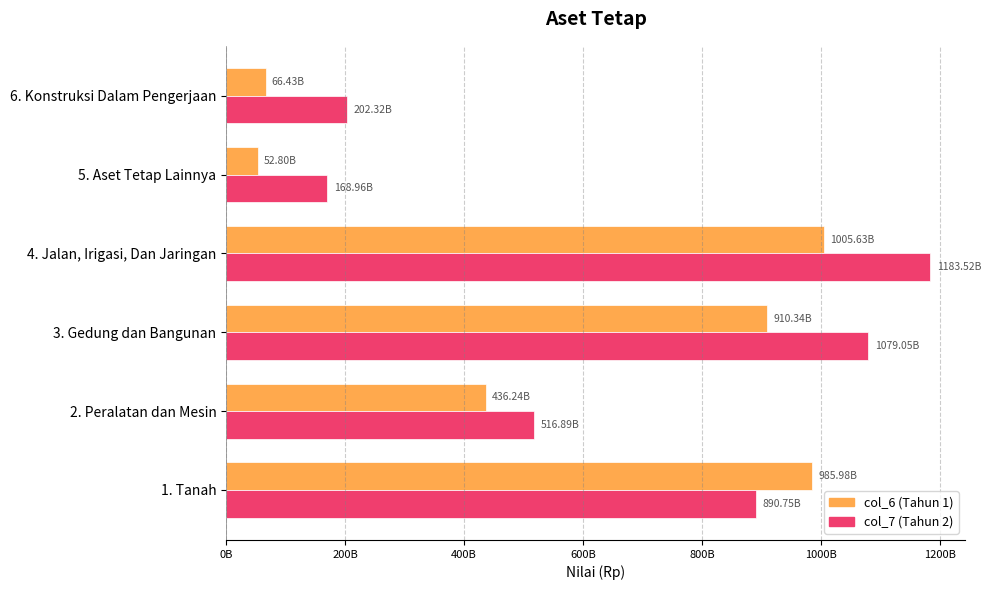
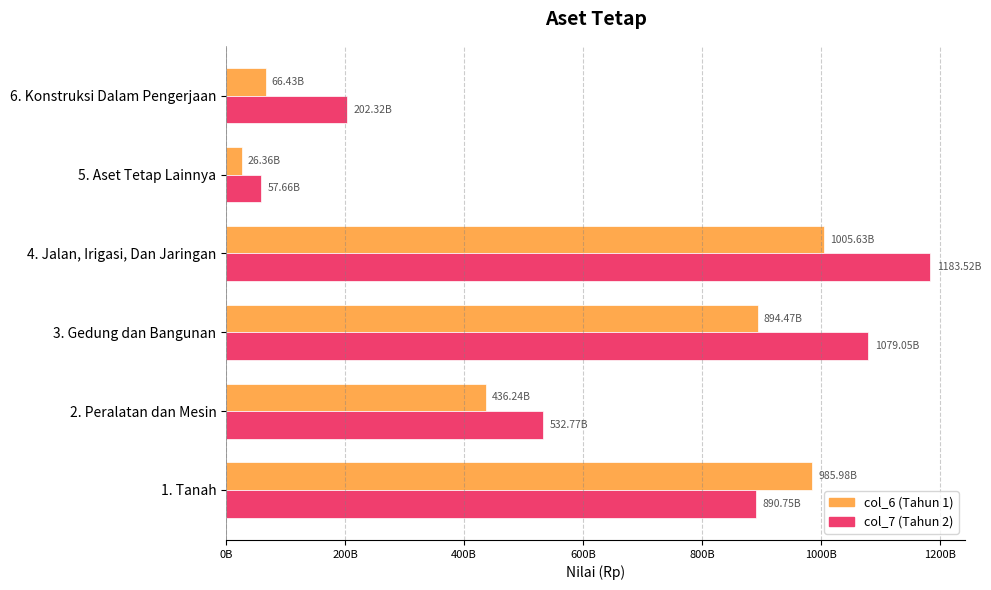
col_6 (Tahun 1), 5. Aset Tetap Lainnya: 52.80B -> 26.36B
col_7 (Tahun 2), 5. Aset Tetap Lainnya: 168.96B -> 57.66B
col_6 (Tahun 1), 3. Gedung dan Bangunan: 910.34B -> 894.47B
col_7 (Tahun 2), 2. Peralatan dan Mesin: 516.89B -> 532.77B
